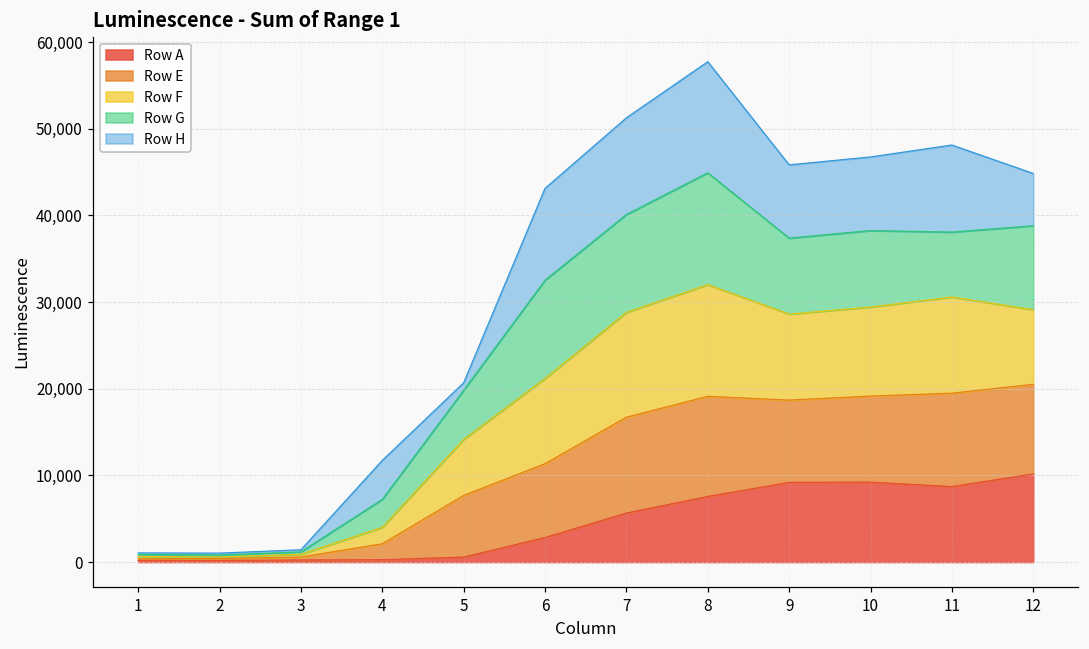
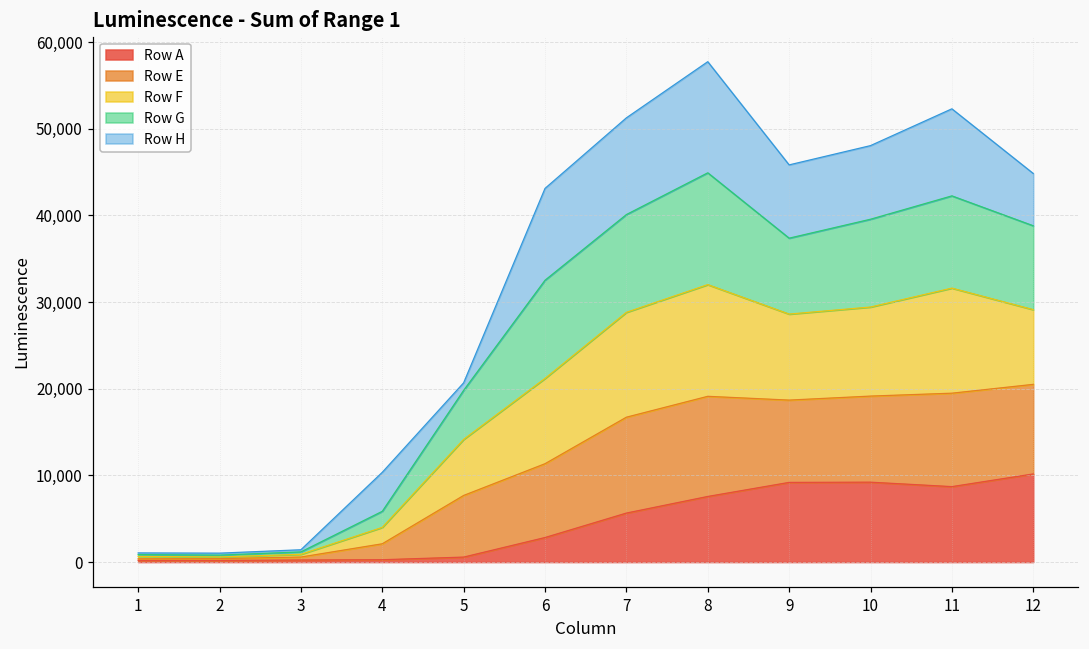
Row G, 4: 3,000 -> 2,000
Row G, 10: 9,000 -> 10,000
Row F, 11: 11,000 -> 12,000
Row G, 11: 7,000 -> 11,000
